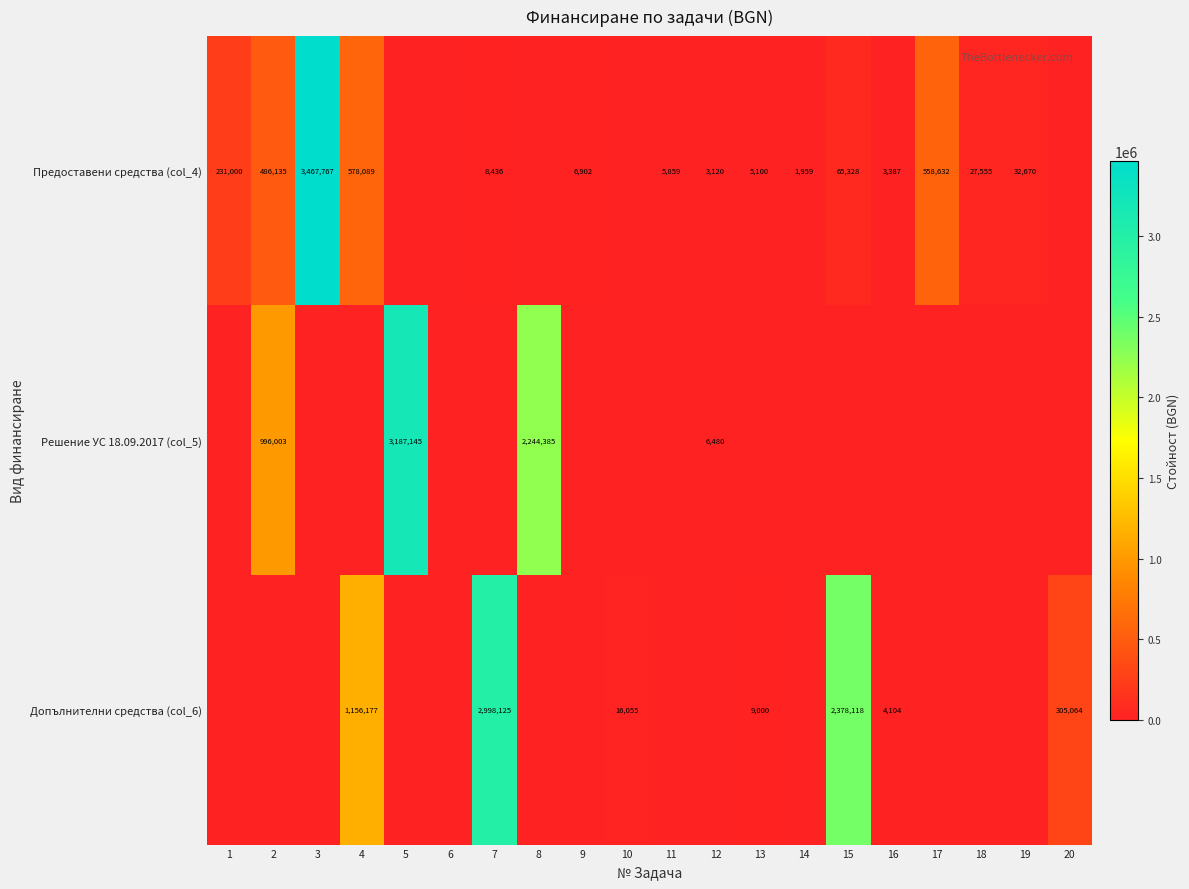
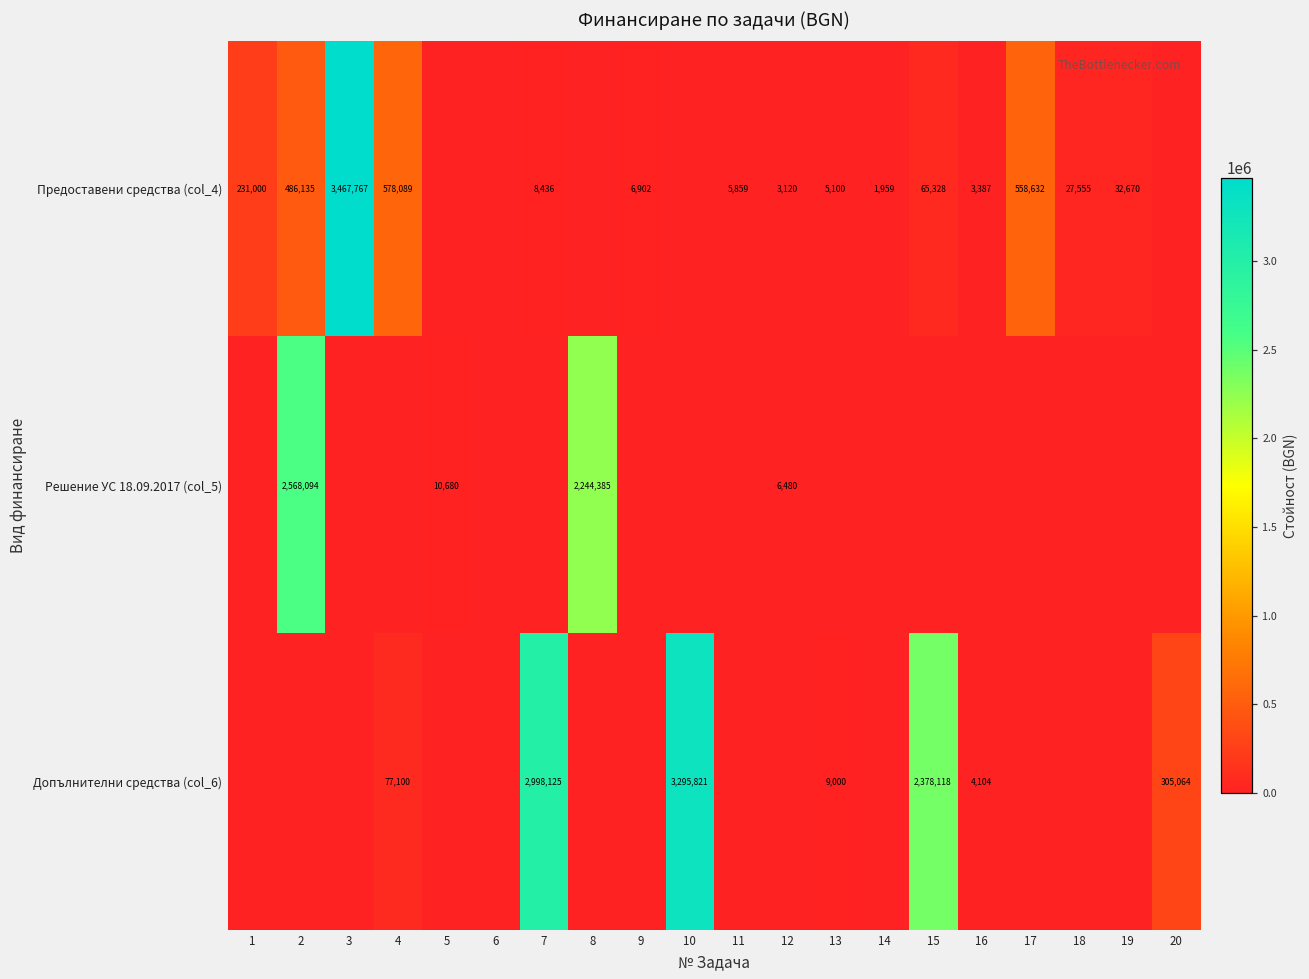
Решение УС 18.09.2017 (col_5), 2: 996,003 -> 2,568,094
Решение УС 18.09.2017 (col_5), 5: 3,187,145 -> 10,680
Допълнителни средства (col_6), 4: 1,156,177 -> 77,100
Допълнителни средства (col_6), 10: 16,055 -> 3,295,821
